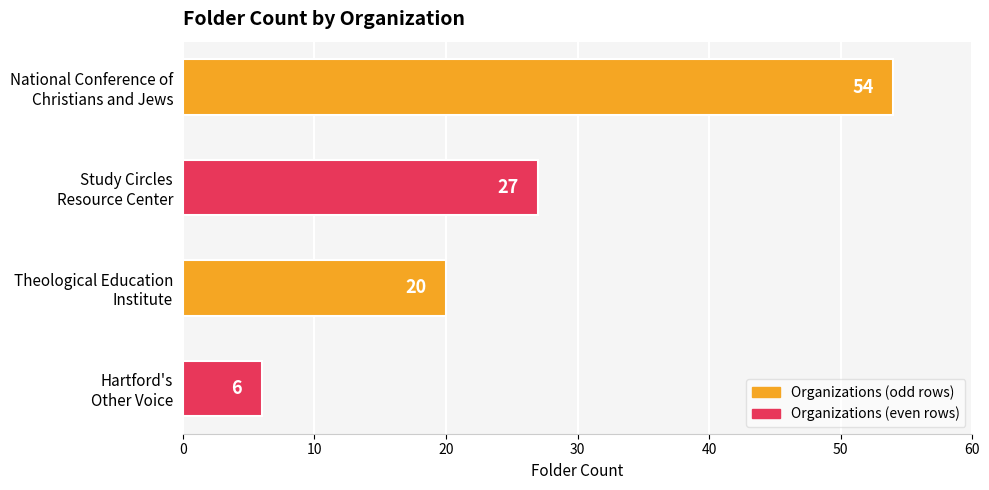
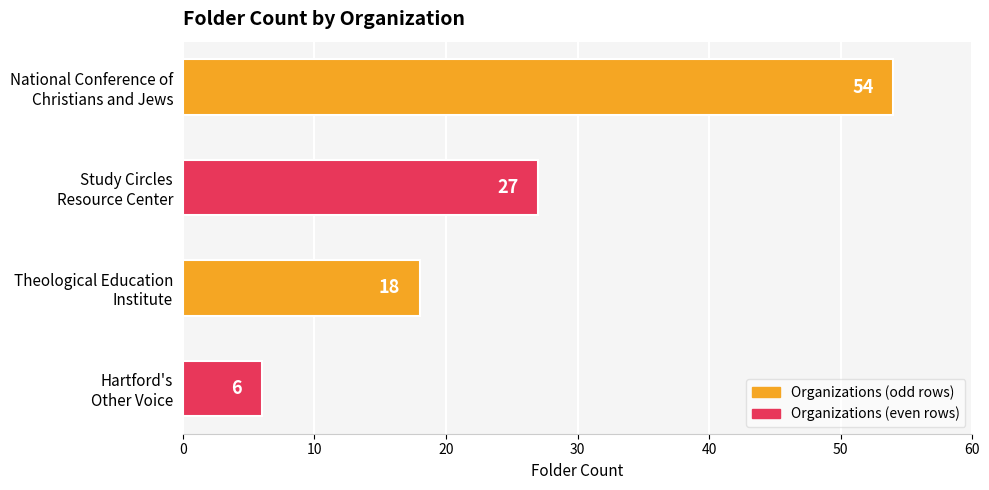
Theological Education Institute: 20 -> 18
